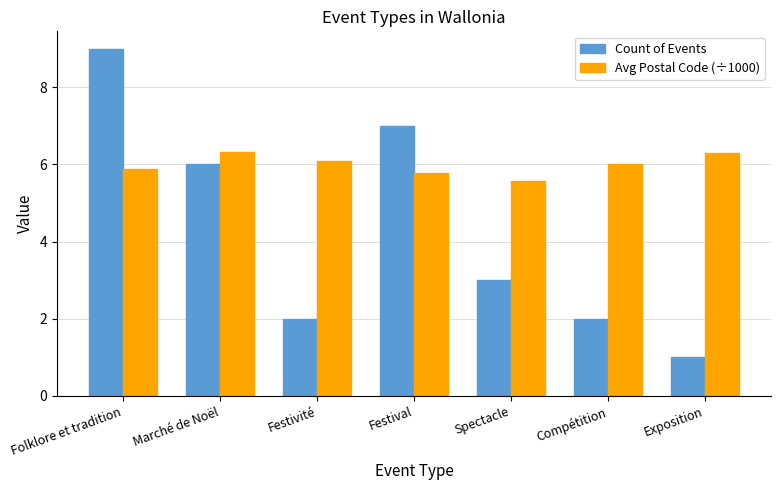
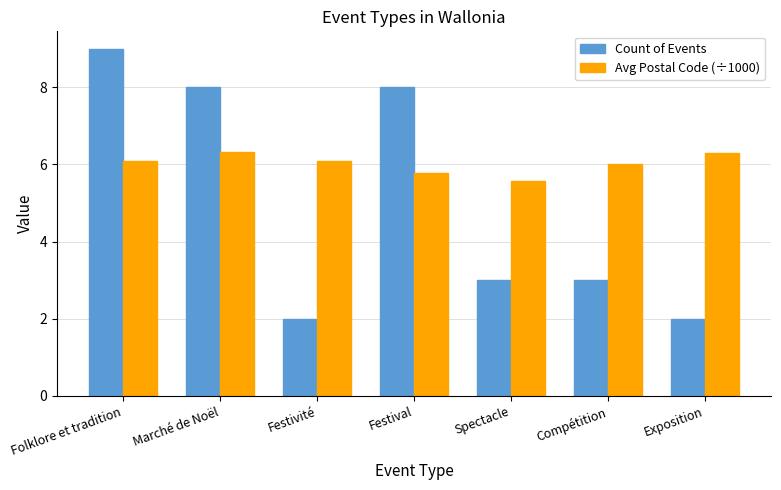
Avg Postal Code (÷1000), Folklore et tradition: 5.9 -> 6.1
Count of Events, Marché de Noël: 6 -> 8
Count of Events, Festival: 7 -> 8
Count of Events, Compétition: 2 -> 3
Count of Events, Exposition: 1 -> 2
